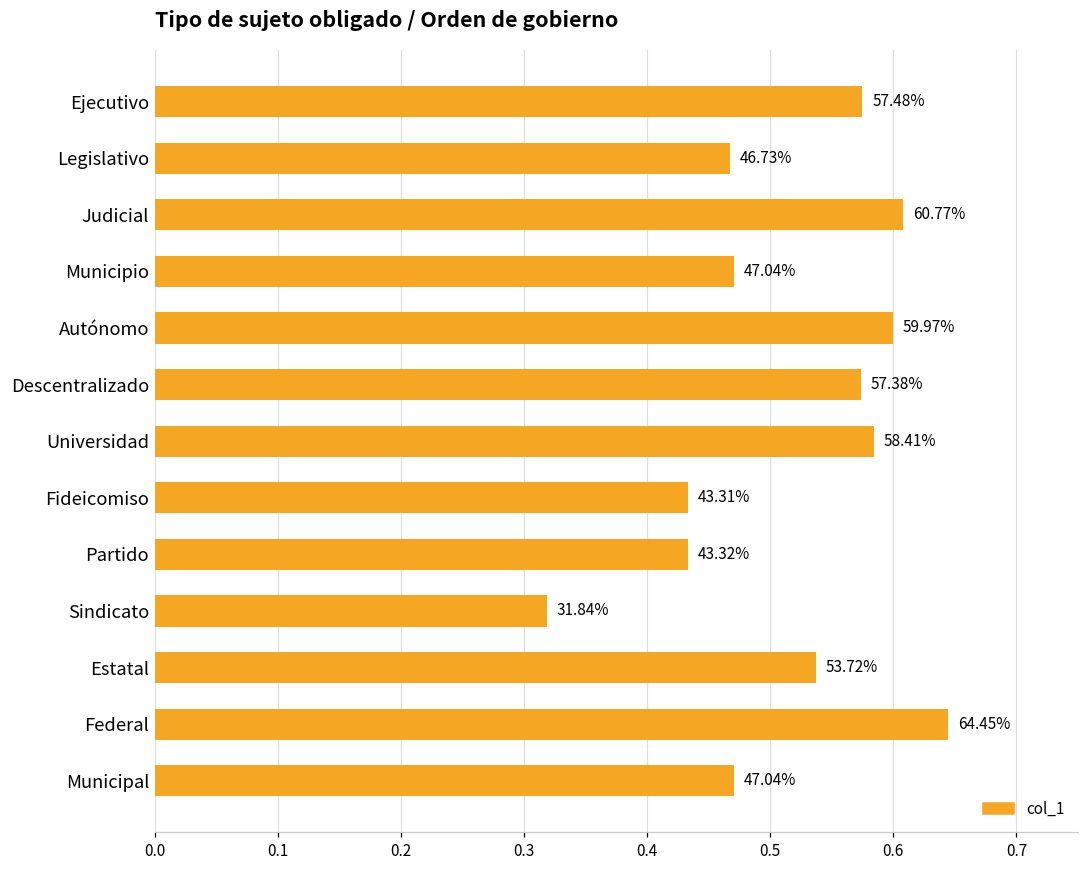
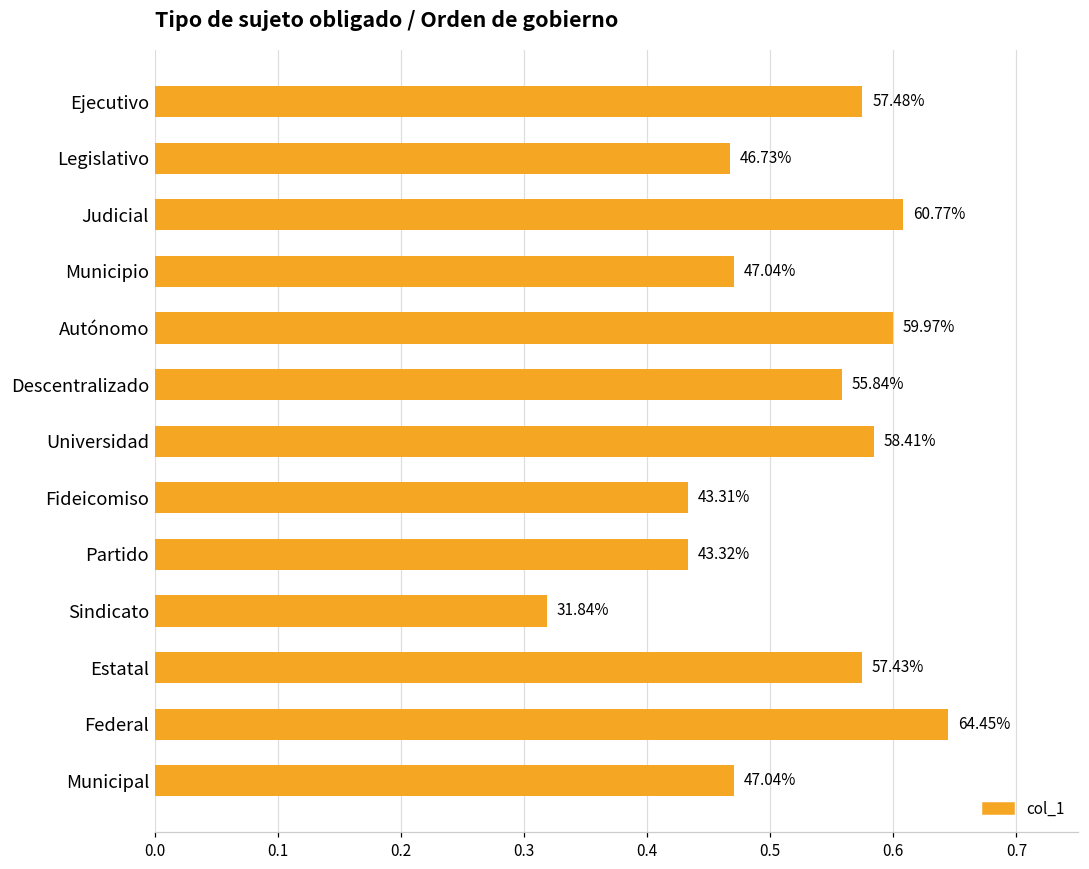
Descentralizado: 57.38% -> 55.84%
Estatal: 53.72% -> 57.43%
